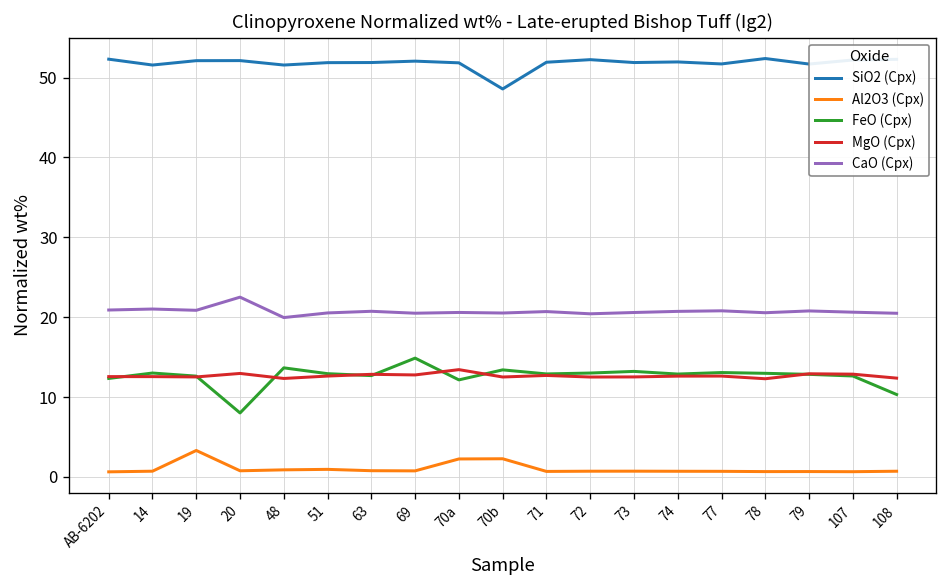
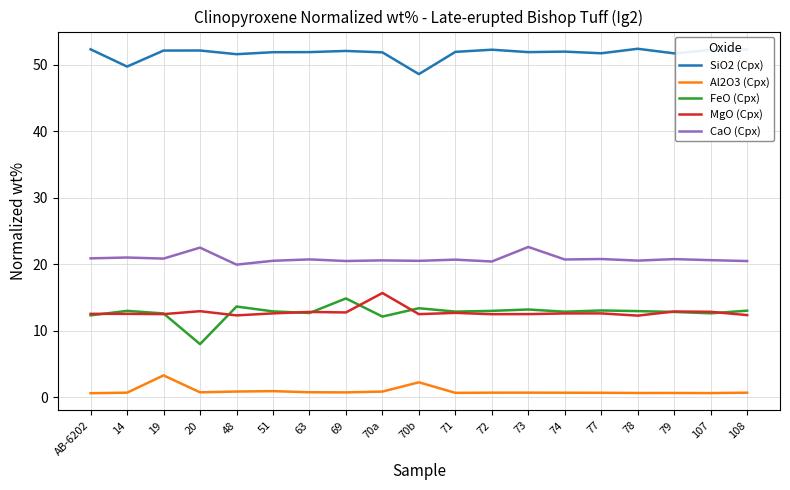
SiO2 (Cpx), 14: 52 -> 50
Al2O3 (Cpx), 70a: 2 -> 1
MgO (Cpx), 70a: 13 -> 16
CaO (Cpx), 73: 21 -> 23
FeO (Cpx), 108: 10 -> 13
